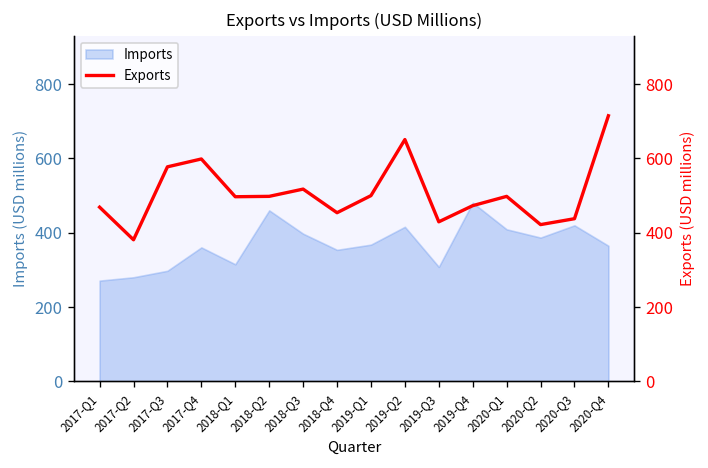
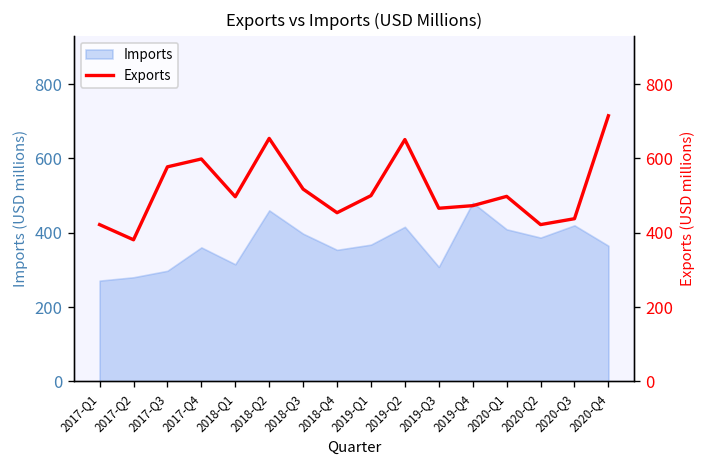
Exports, 2017-Q1: 470 -> 420
Exports, 2018-Q2: 500 -> 650
Exports, 2019-Q3: 430 -> 470
